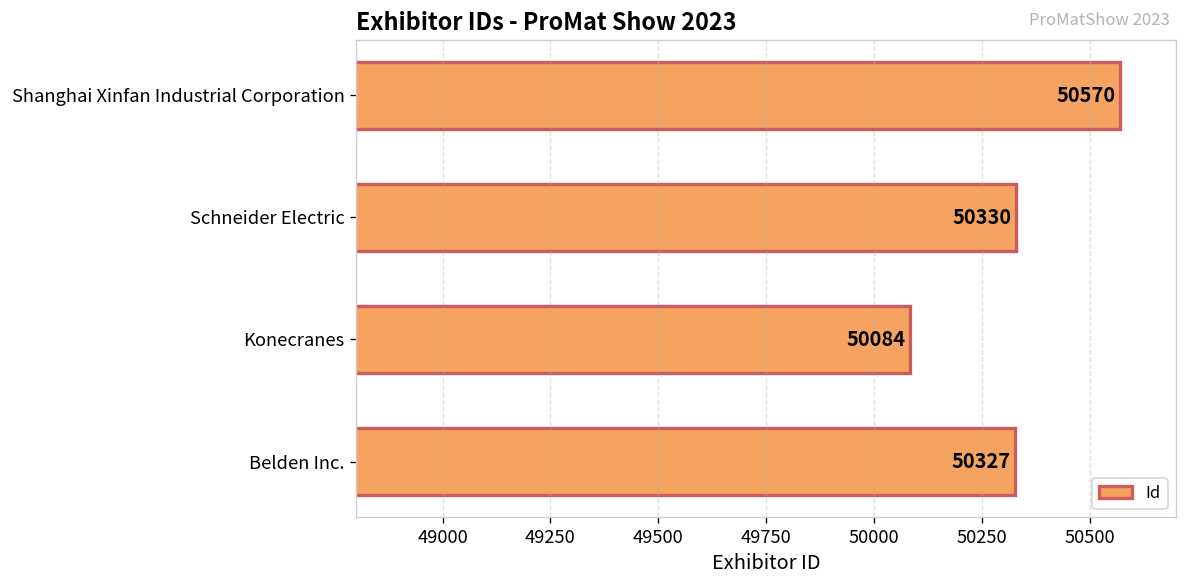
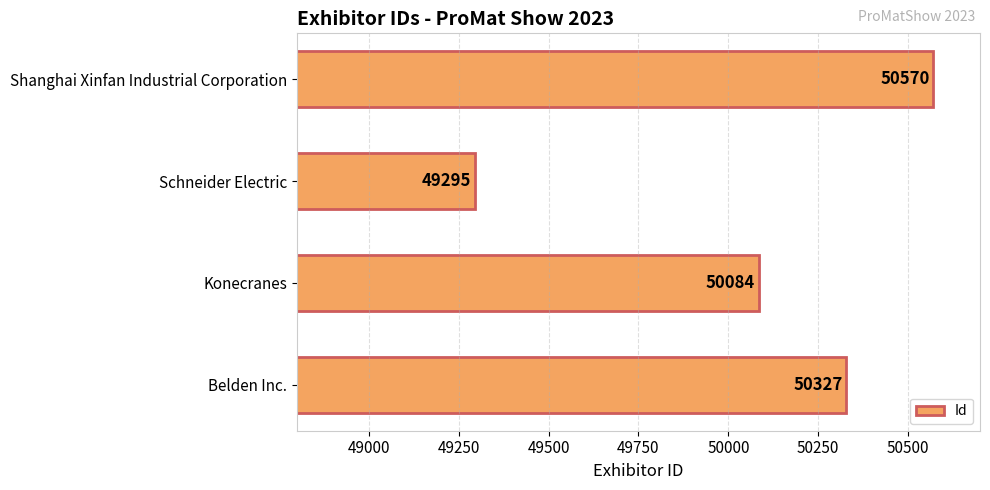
Schneider Electric: 50330 -> 49295
